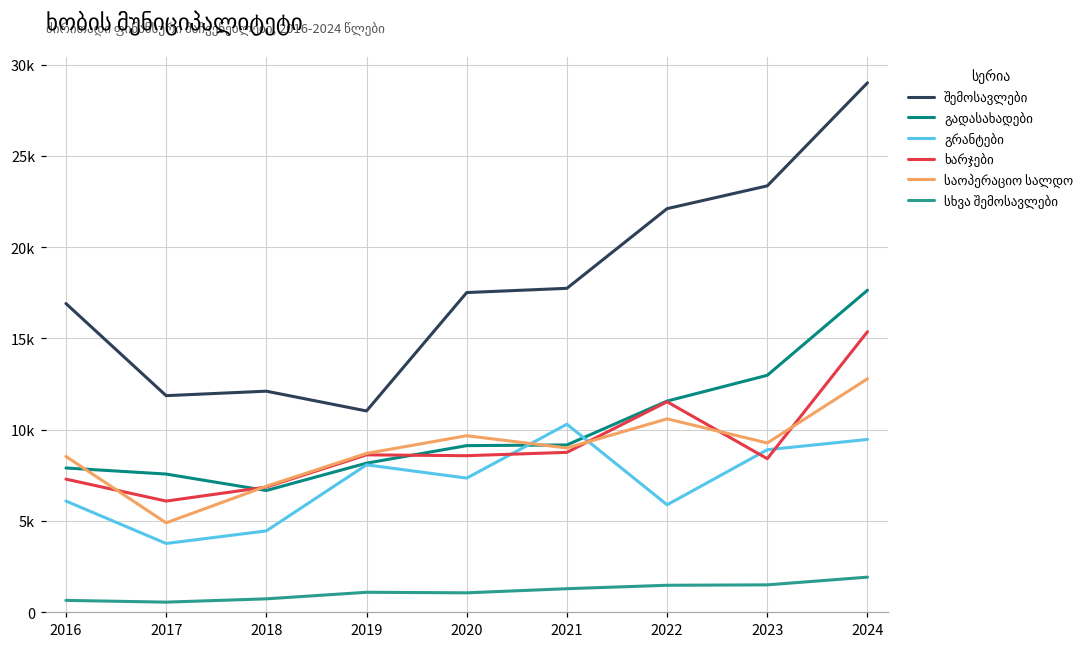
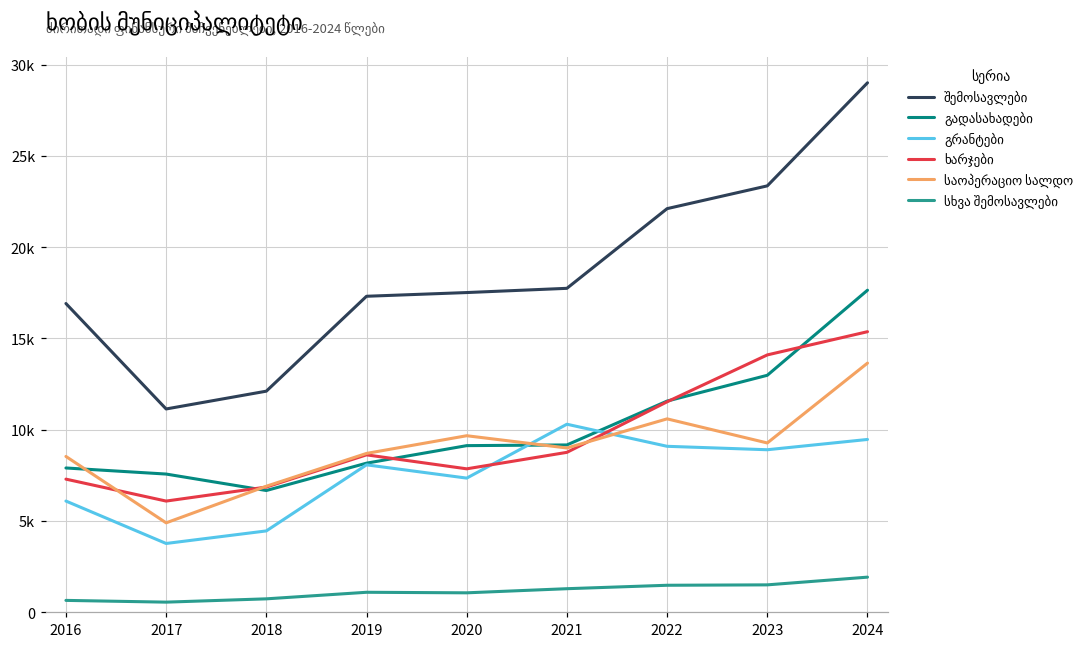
შემოსავლები, 2017: 11900 -> 11100
შემოსავლები, 2019: 11000 -> 17300
ხარჯები, 2020: 8600 -> 7800
გრანტები, 2022: 5900 -> 9100
ხარჯები, 2023: 8400 -> 14100
საოპერაციო სალდო, 2024: 12800 -> 13600
